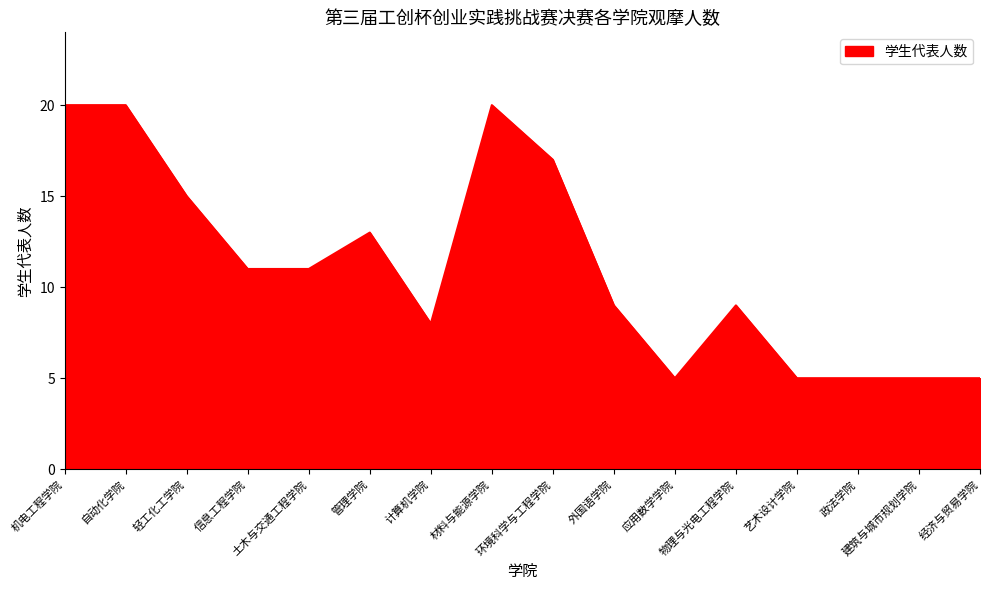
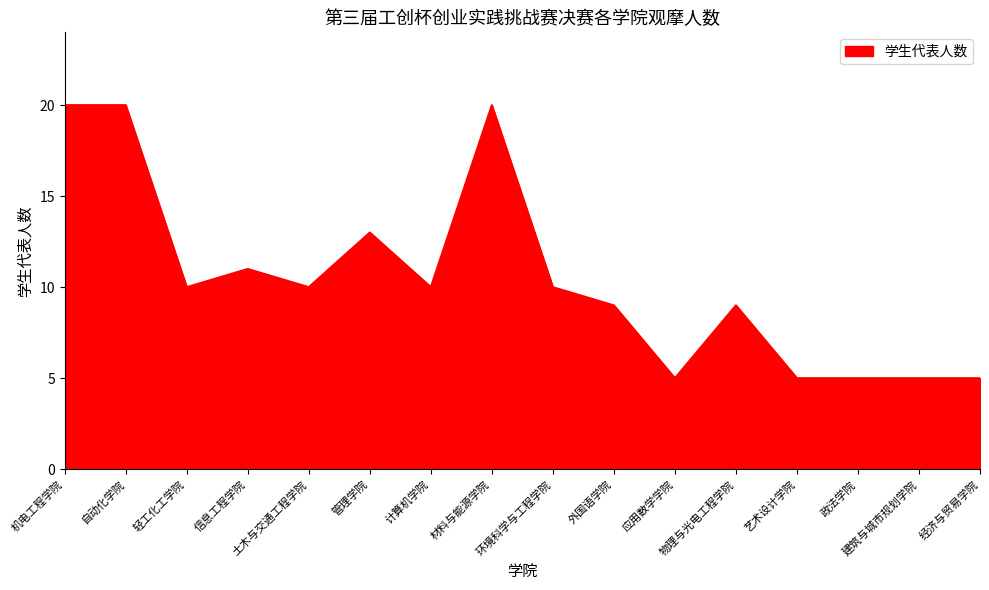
轻工化工学院: 15 -> 10
土木与交通工程学院: 11 -> 10
计算机学院: 8 -> 10
环境科学与工程学院: 17 -> 10
